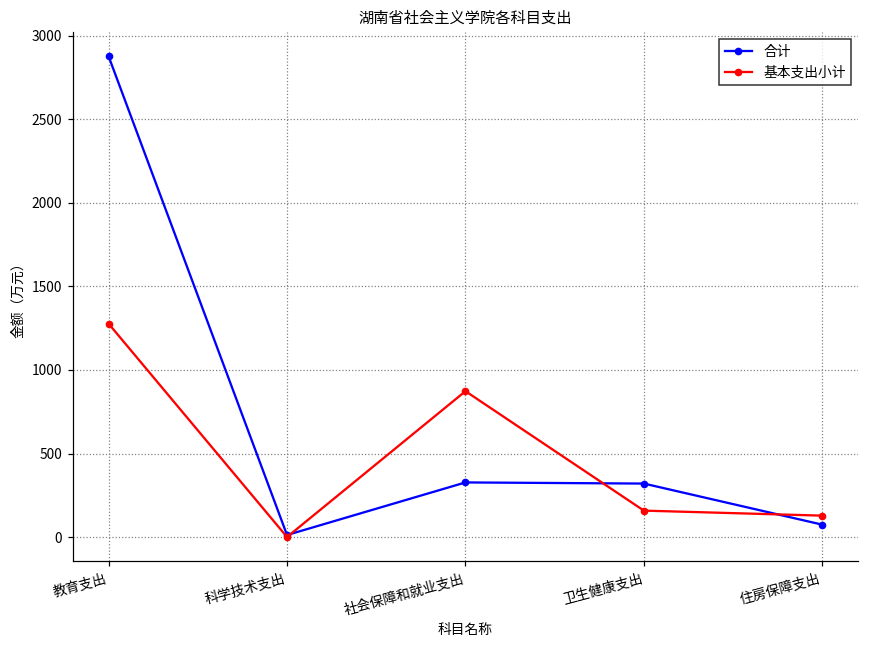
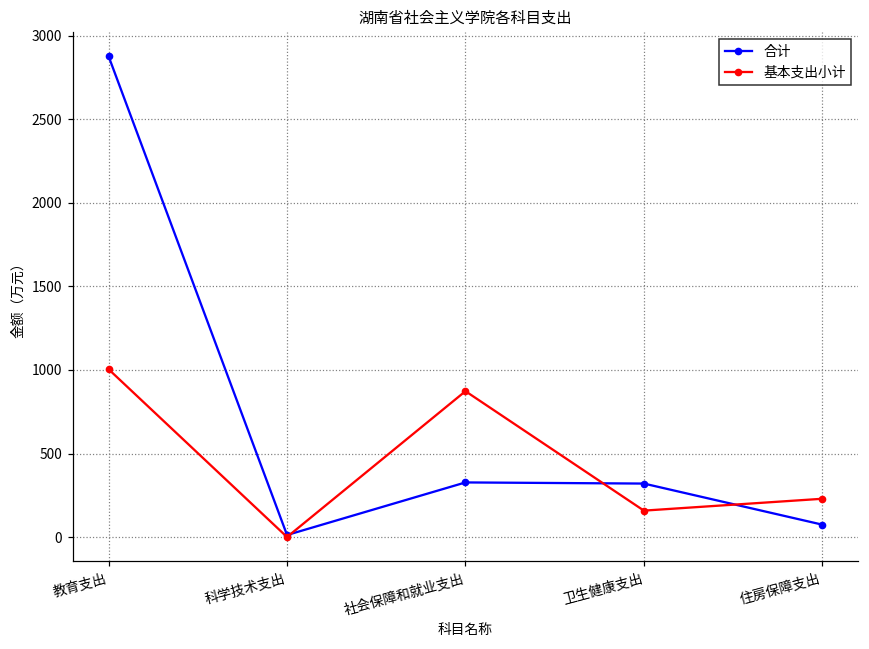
基本支出小计, 教育支出: 1280 -> 1000
基本支出小计, 住房保障支出: 130 -> 230
